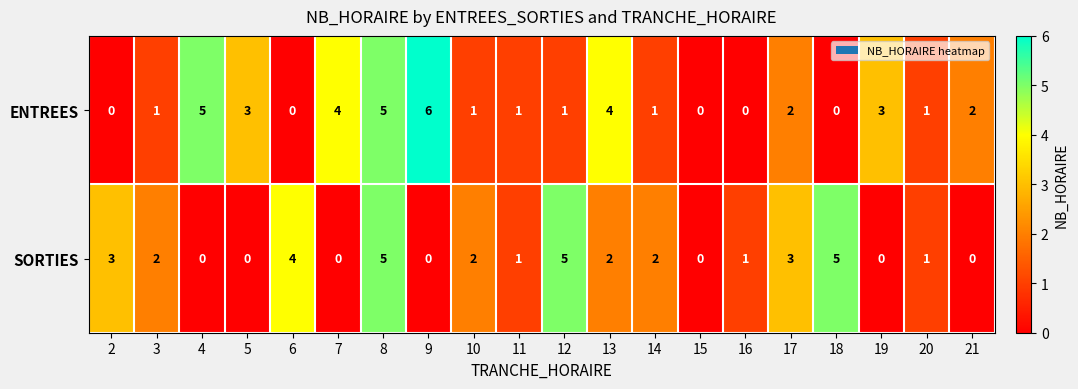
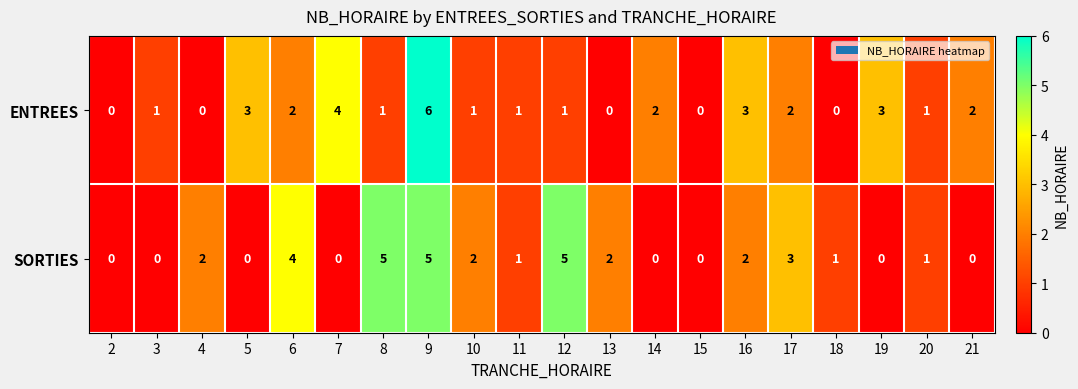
ENTREES, 4: 5 -> 0
ENTREES, 6: 0 -> 2
ENTREES, 8: 5 -> 1
ENTREES, 13: 4 -> 0
ENTREES, 14: 1 -> 2
ENTREES, 16: 0 -> 3
SORTIES, 2: 3 -> 0
SORTIES, 3: 2 -> 0
SORTIES, 4: 0 -> 2
SORTIES, 9: 0 -> 5
SORTIES, 14: 2 -> 0
SORTIES, 16: 1 -> 2
SORTIES, 18: 5 -> 1
